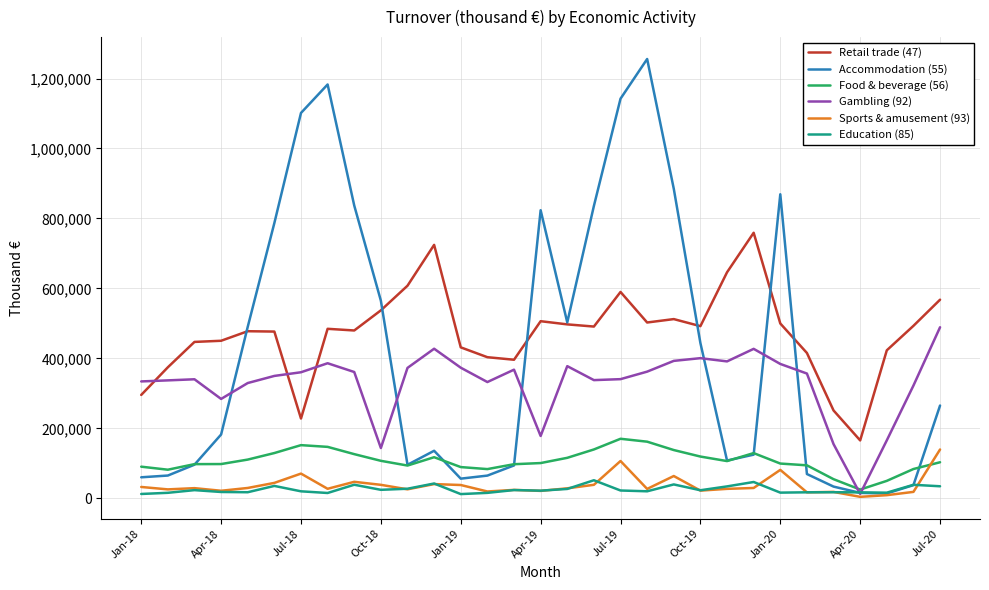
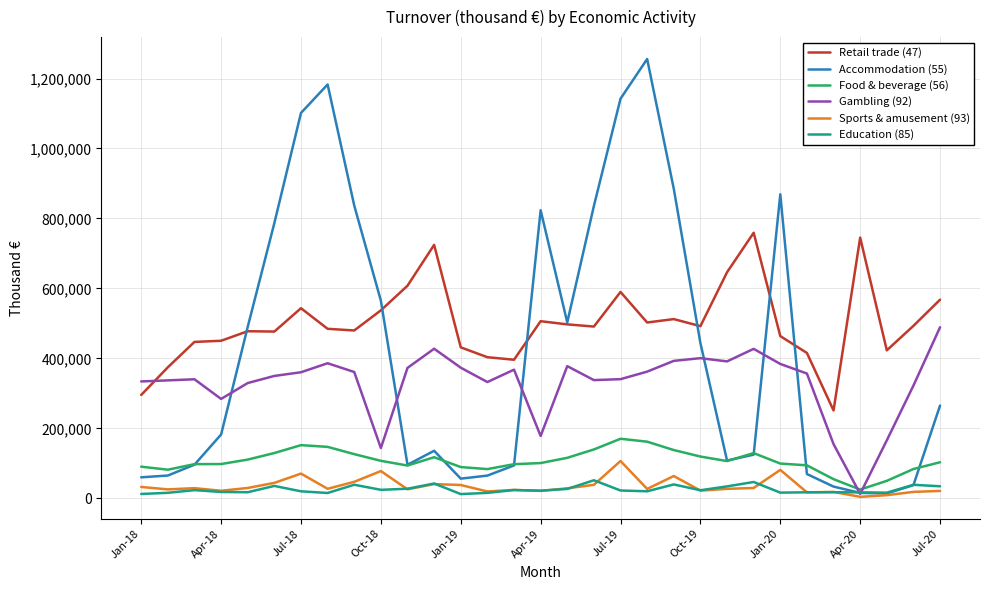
Retail trade (47), Jul-18: 230,000 -> 540,000
Sports & amusement (93), Oct-18: 40,000 -> 80,000
Retail trade (47), Jan-20: 500,000 -> 460,000
Retail trade (47), Apr-20: 170,000 -> 750,000
Sports & amusement (93), Jul-20: 140,000 -> 20,000
